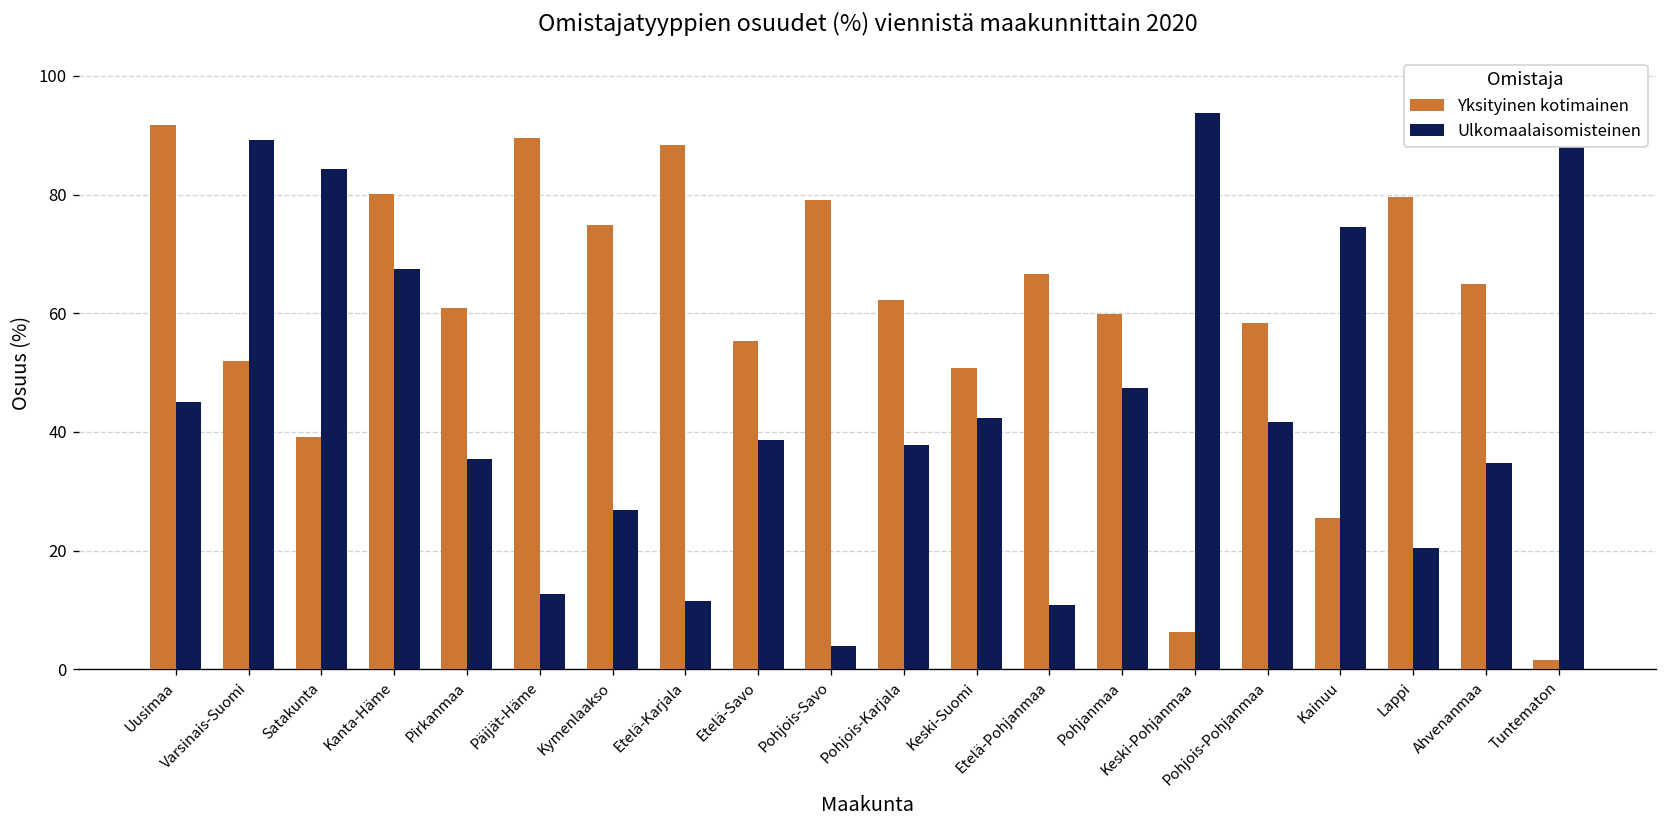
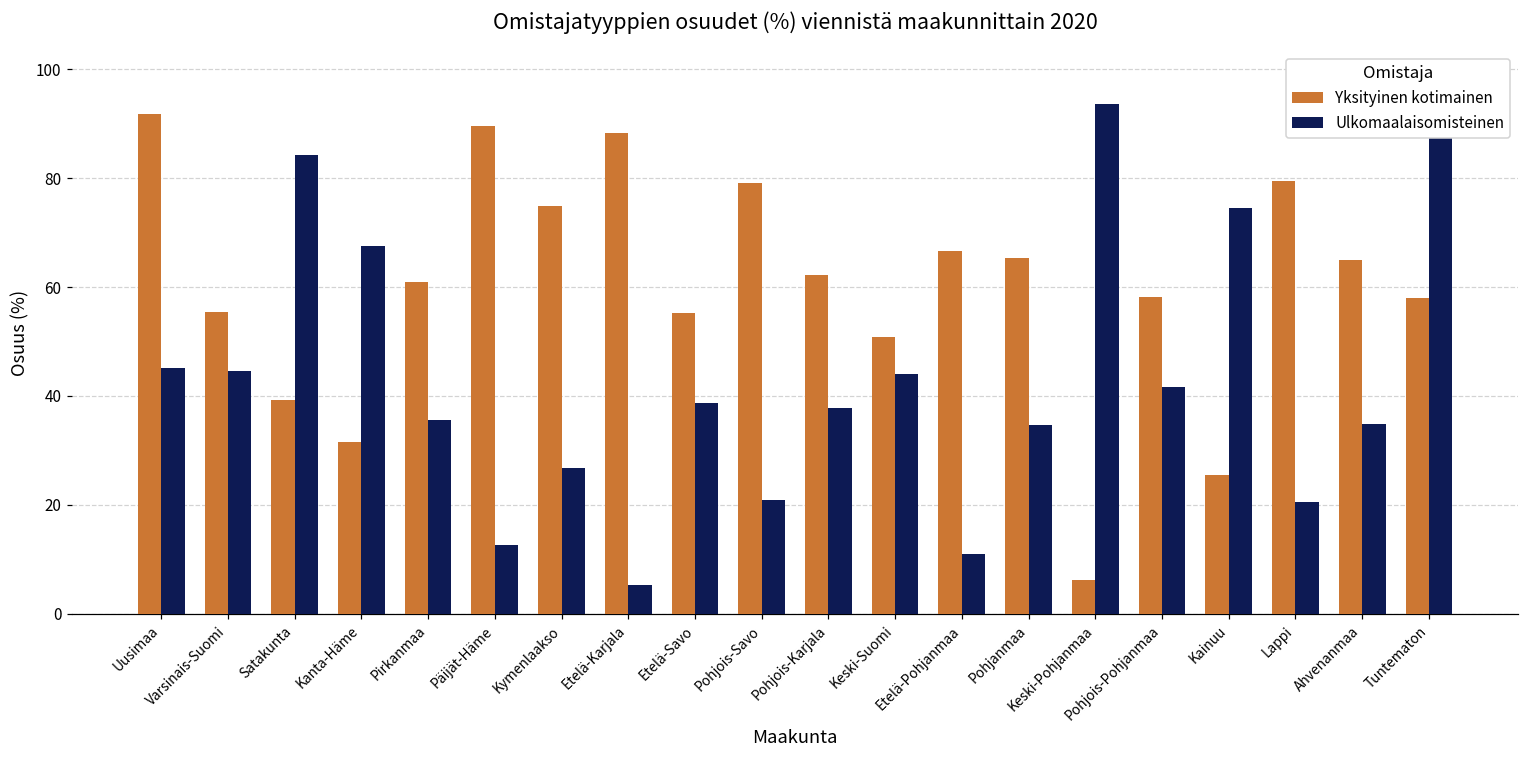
Yksityinen kotimainen, Varsinais-Suomi: 52 -> 55
Ulkomaalaisomisteinen, Varsinais-Suomi: 89 -> 45
Yksityinen kotimainen, Kanta-Häme: 80 -> 32
Ulkomaalaisomisteinen, Etelä-Karjala: 12 -> 5
Ulkomaalaisomisteinen, Pohjois-Savo: 4 -> 21
Ulkomaalaisomisteinen, Keski-Suomi: 42 -> 44
Yksityinen kotimainen, Pohjanmaa: 60 -> 65
Ulkomaalaisomisteinen, Pohjanmaa: 47 -> 35
Yksityinen kotimainen, Tuntematon: 2 -> 58
